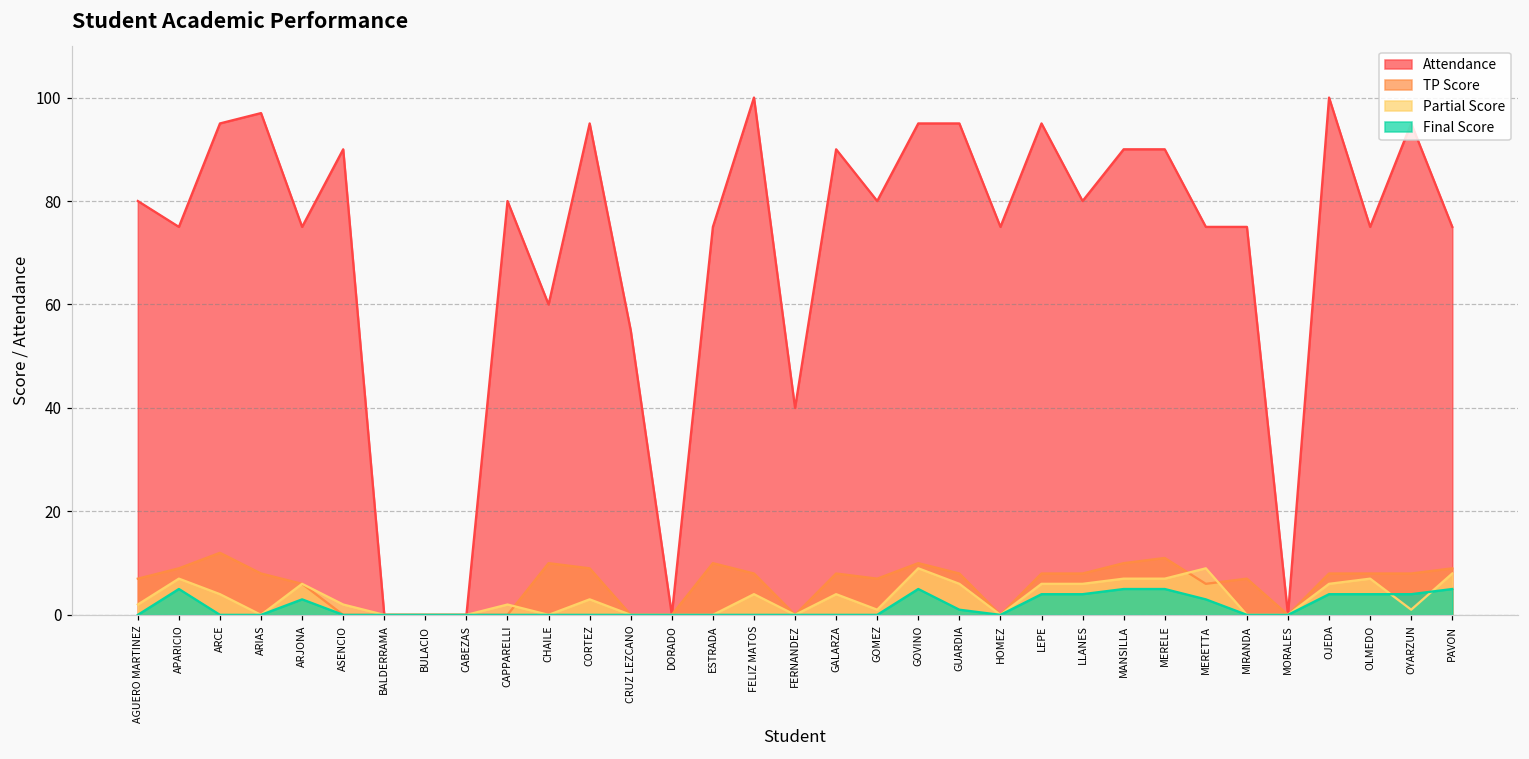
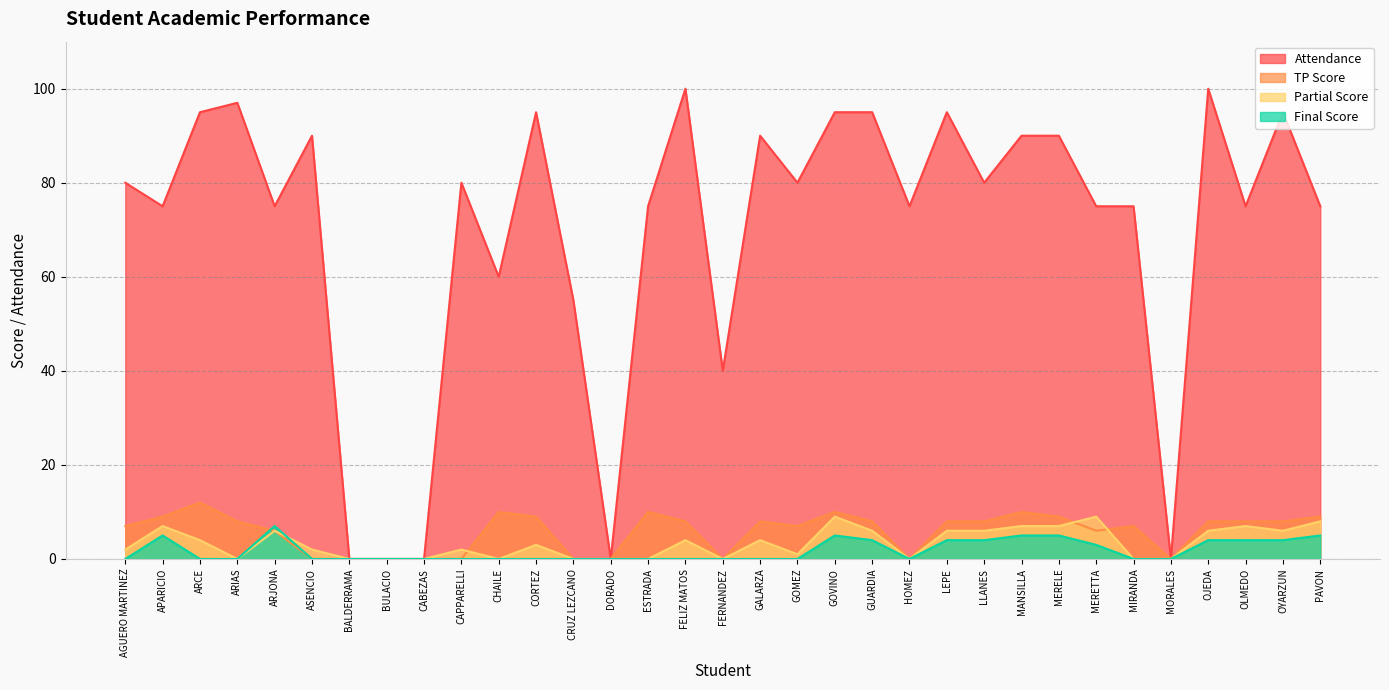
Final Score, ARJONA: 3 -> 7
Final Score, GUARDIA: 1 -> 4
TP Score, MERELE: 11 -> 9
Partial Score, OYARZUN: 1 -> 6
